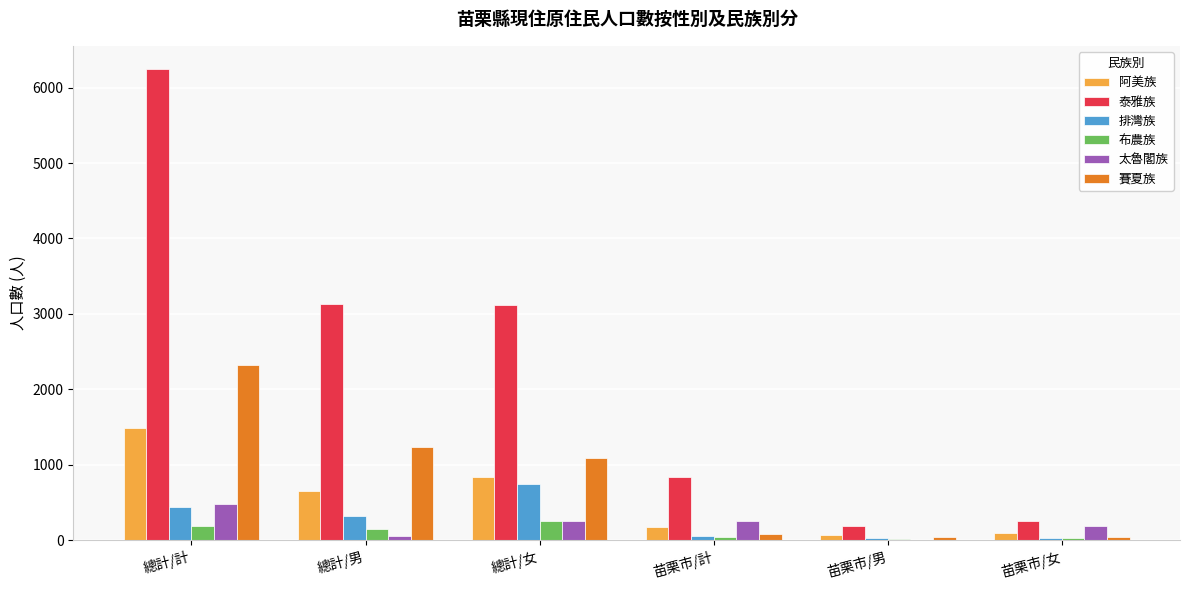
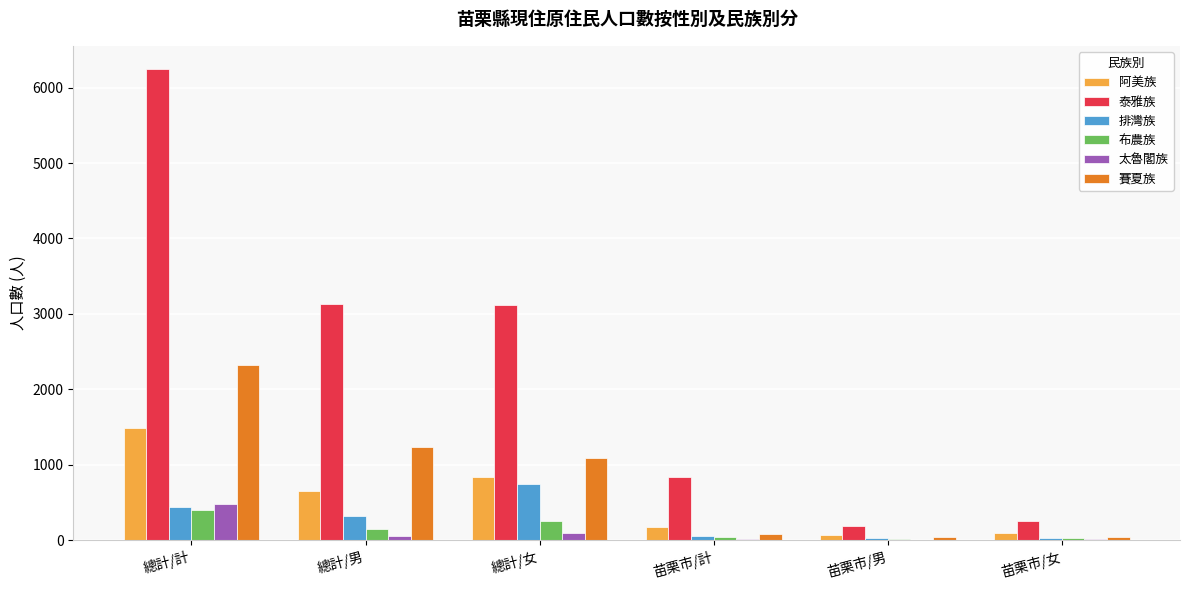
布農族, 總計/計: 200 -> 400
太魯閣族, 總計/女: 300 -> 100
太魯閣族, 苗栗市/計: 300 -> 0
太魯閣族, 苗栗市/女: 200 -> 0
